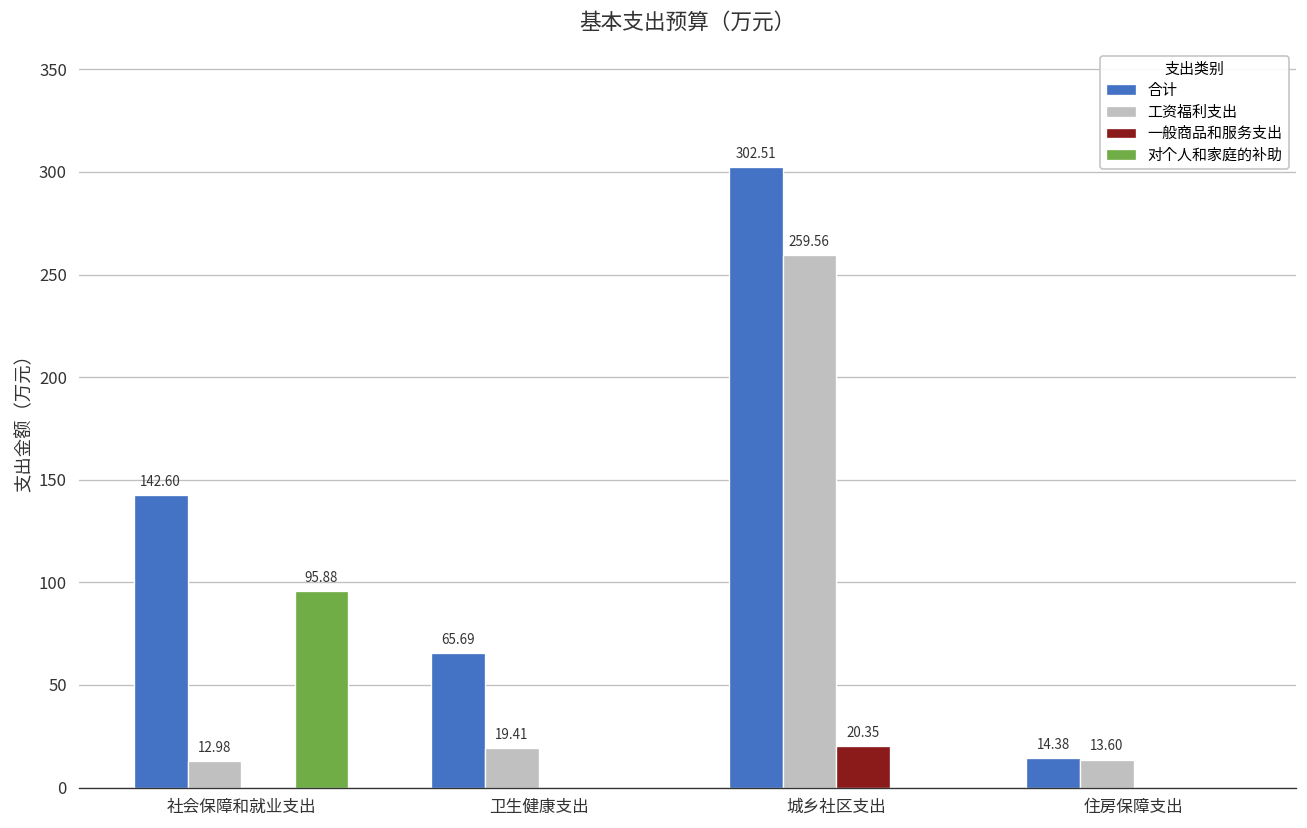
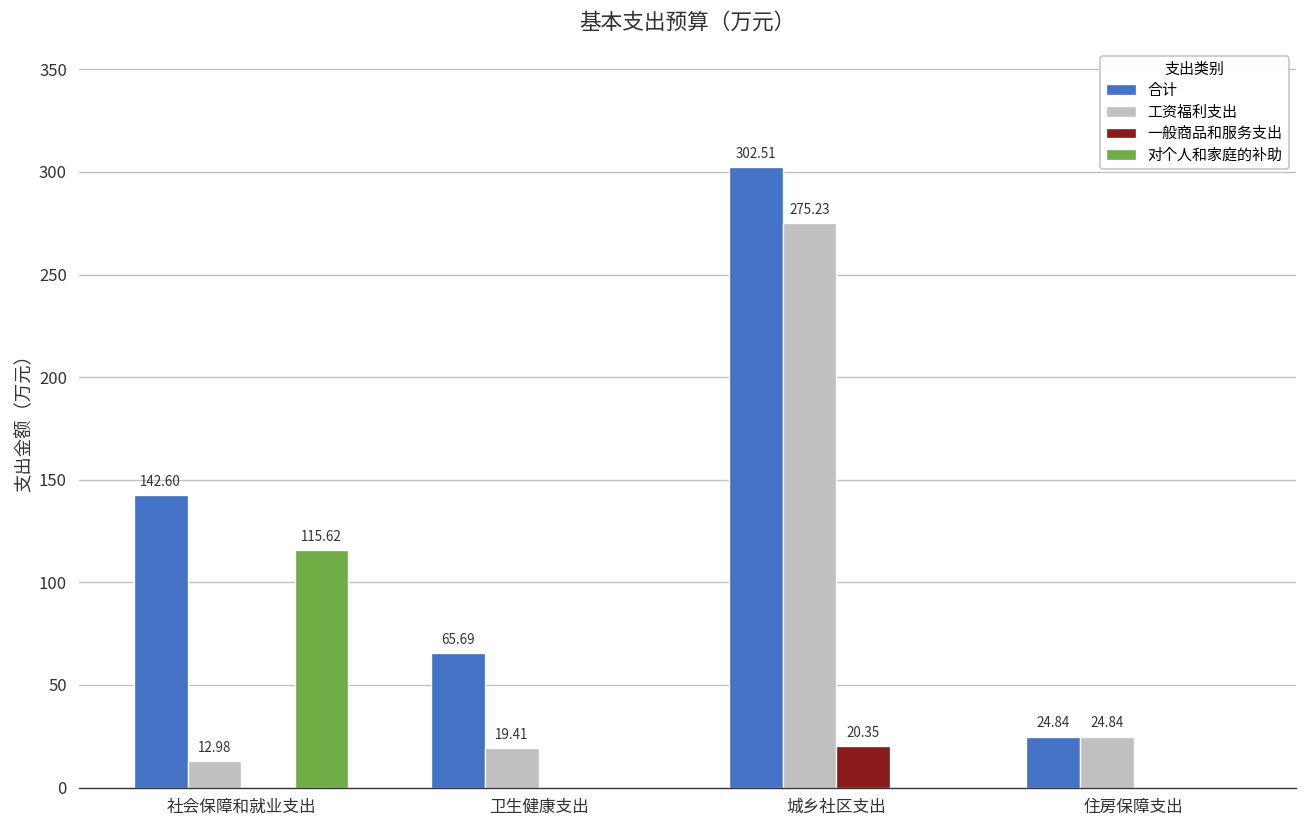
对个人和家庭的补助, 社会保障和就业支出: 95.88 -> 115.62
工资福利支出, 城乡社区支出: 259.56 -> 275.23
合计, 住房保障支出: 14.38 -> 24.84
工资福利支出, 住房保障支出: 13.60 -> 24.84
